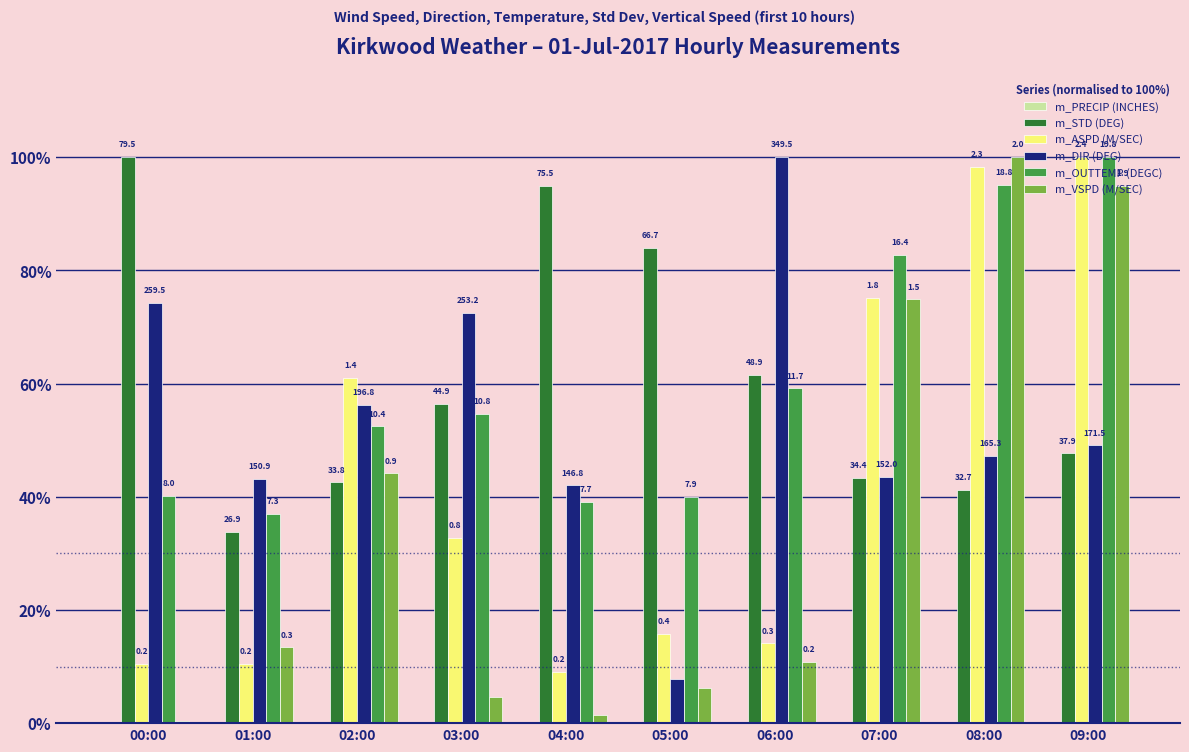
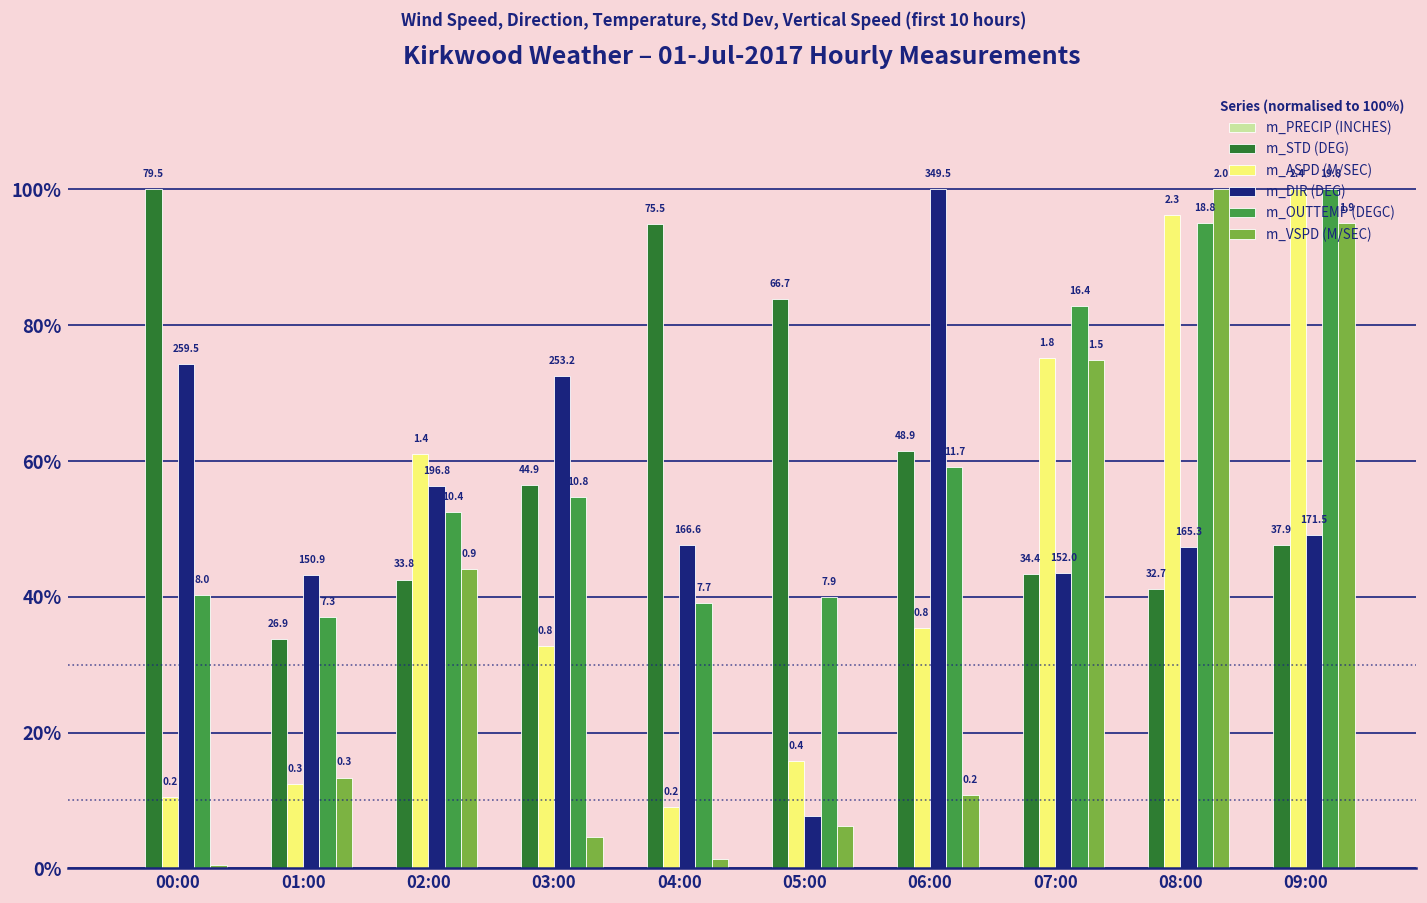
m_ASPD (M/SEC), 01:00: 0.2 -> 0.3
m_DIR (DEG), 04:00: 146.8 -> 166.6
m_ASPD (M/SEC), 06:00: 0.3 -> 0.8
m_ASPD (M/SEC), 08:00: 98% -> 96%
